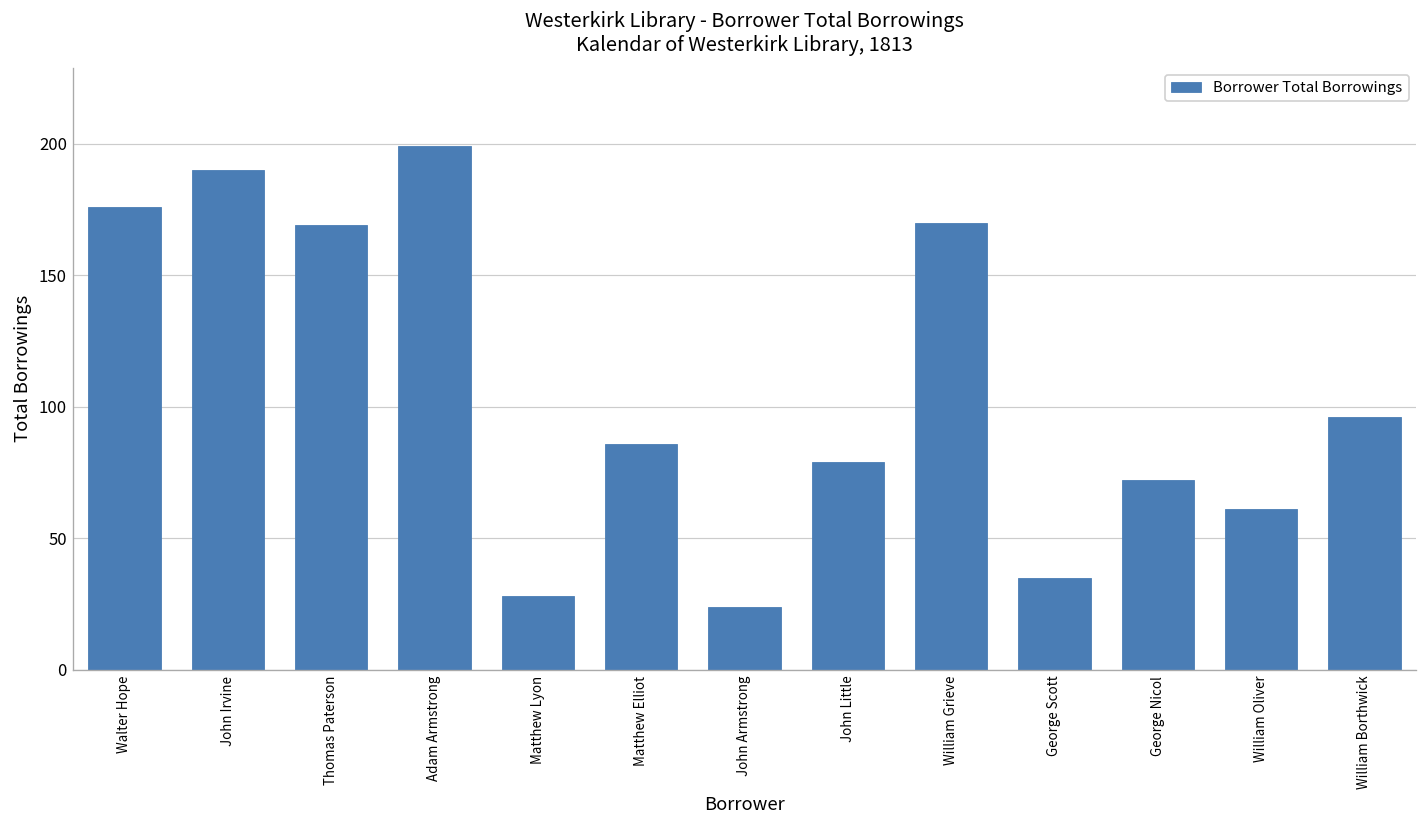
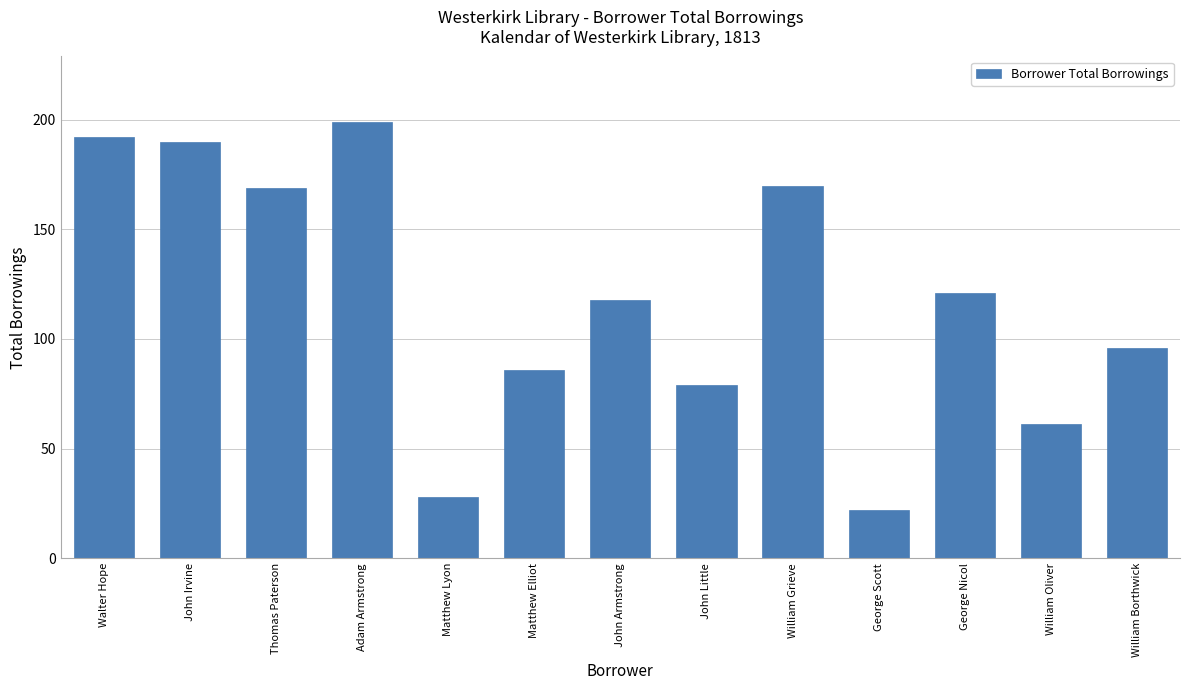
Walter Hope: 176 -> 192
John Armstrong: 24 -> 118
George Scott: 35 -> 22
George Nicol: 72 -> 121
